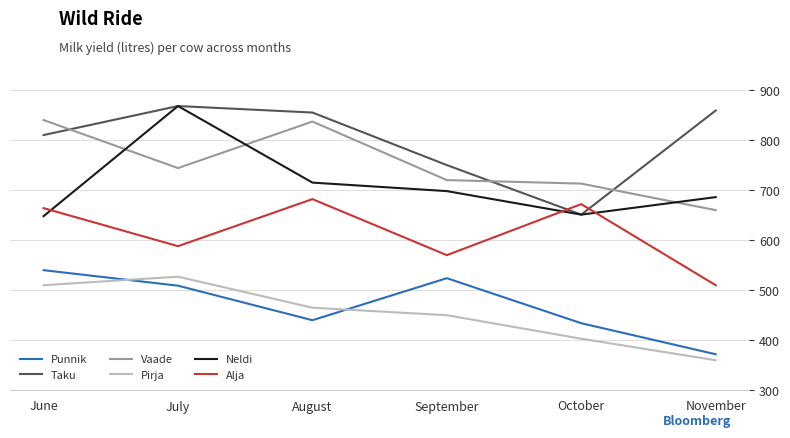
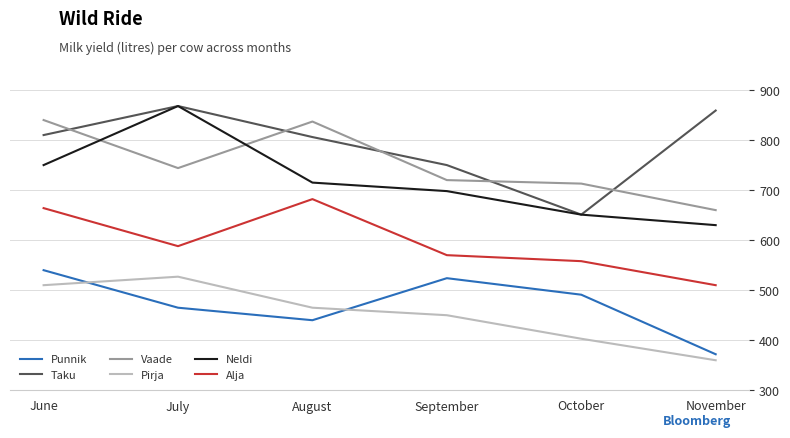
Neldi, June: 650 -> 750
Punnik, July: 510 -> 470
Taku, August: 860 -> 810
Punnik, October: 430 -> 490
Alja, October: 670 -> 560
Neldi, November: 690 -> 630
